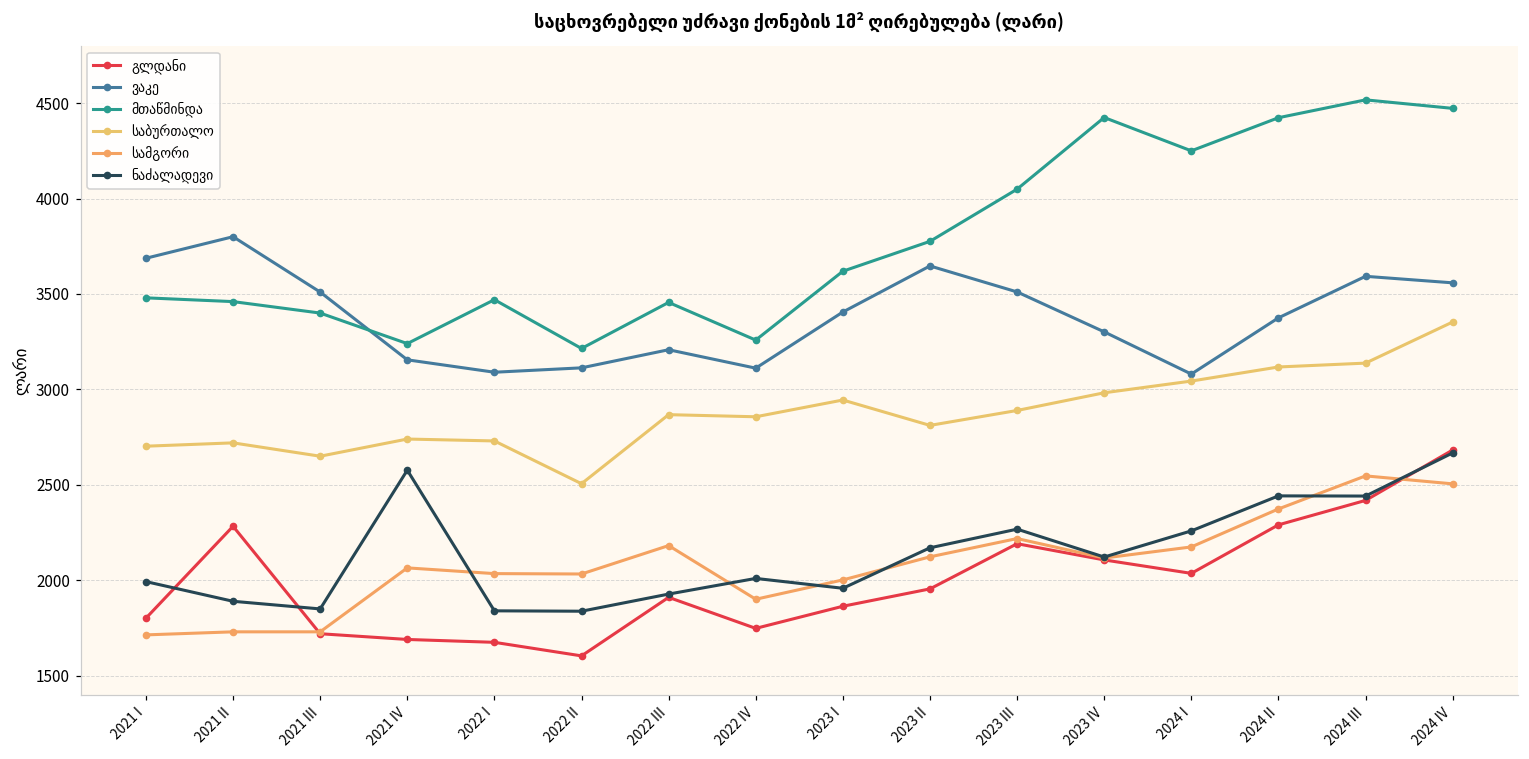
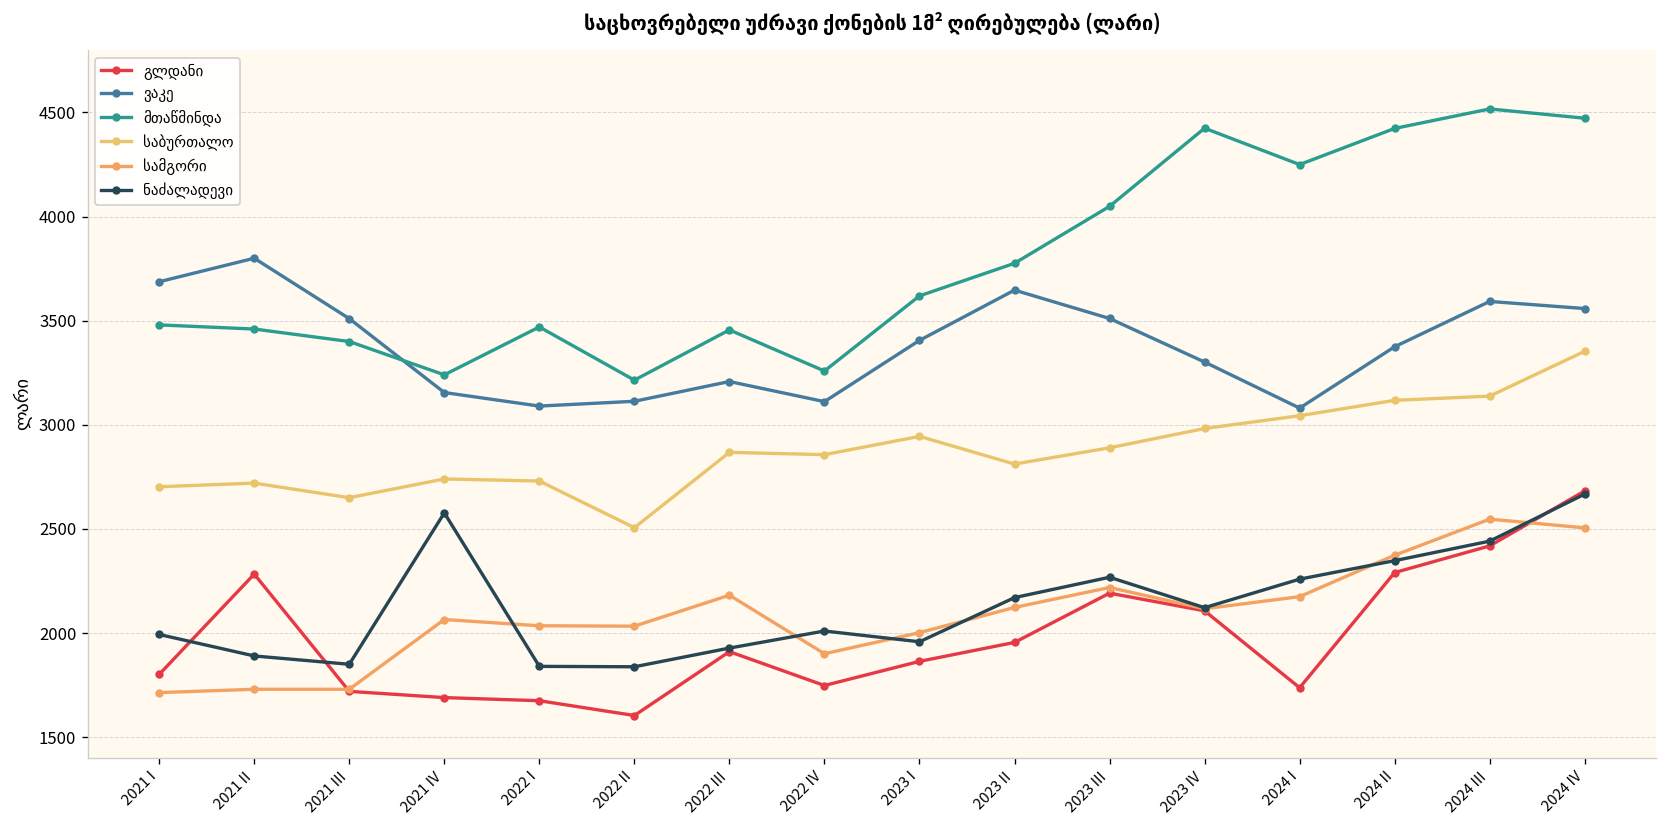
გლდანი, 2024 I: 2040 -> 1740
ნაძალადევი, 2024 II: 2440 -> 2350
